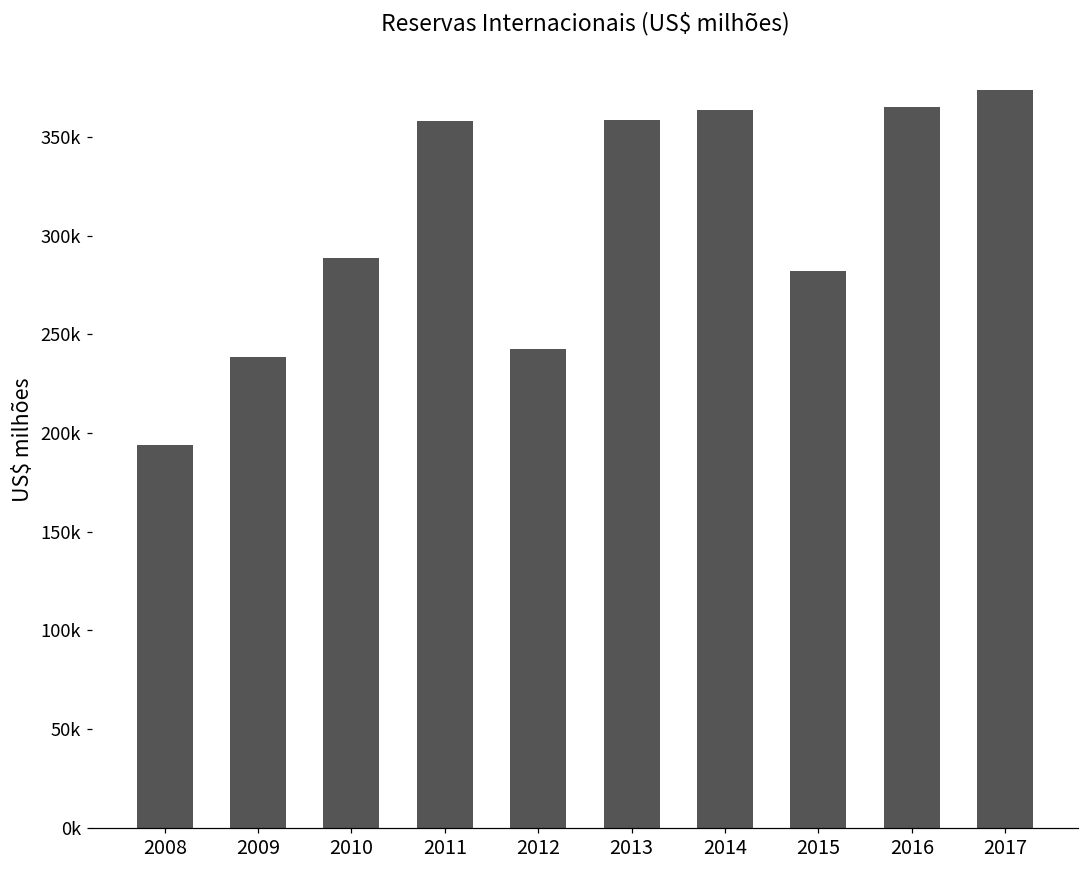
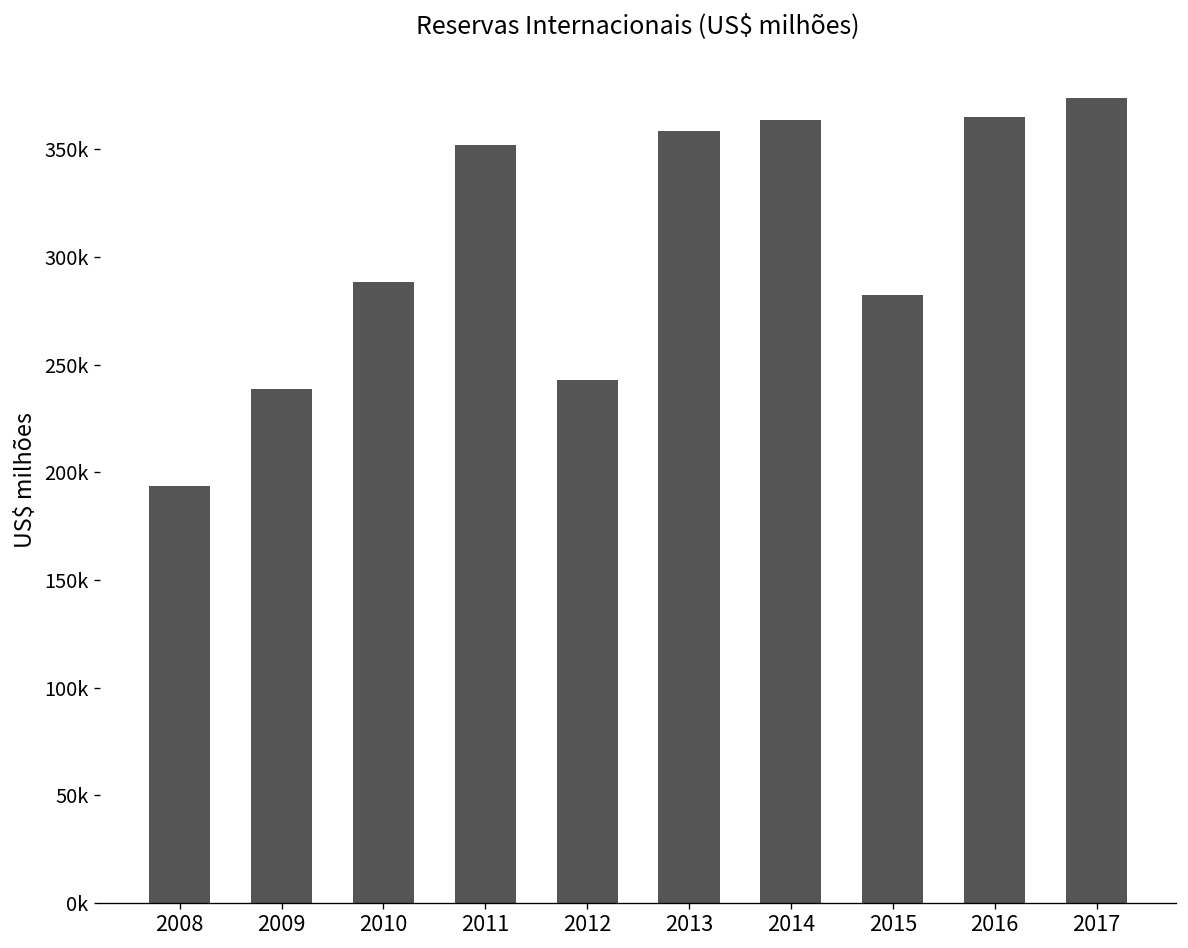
2011: 358000 -> 352000
